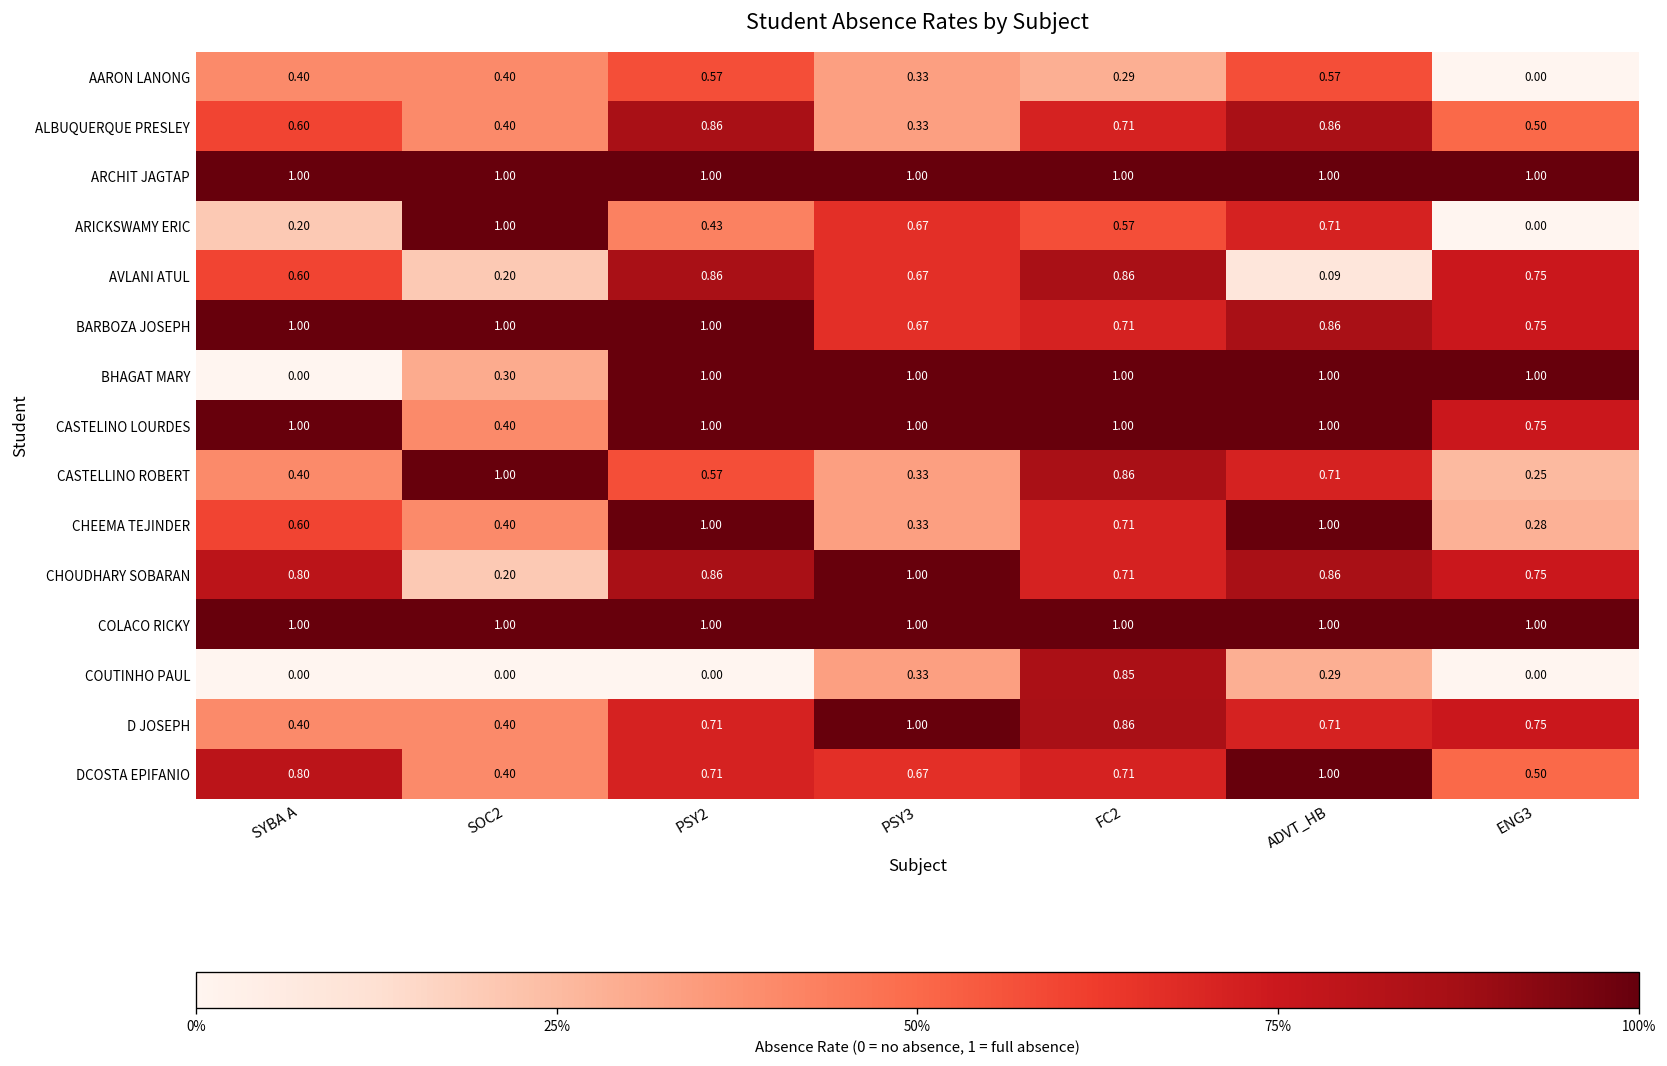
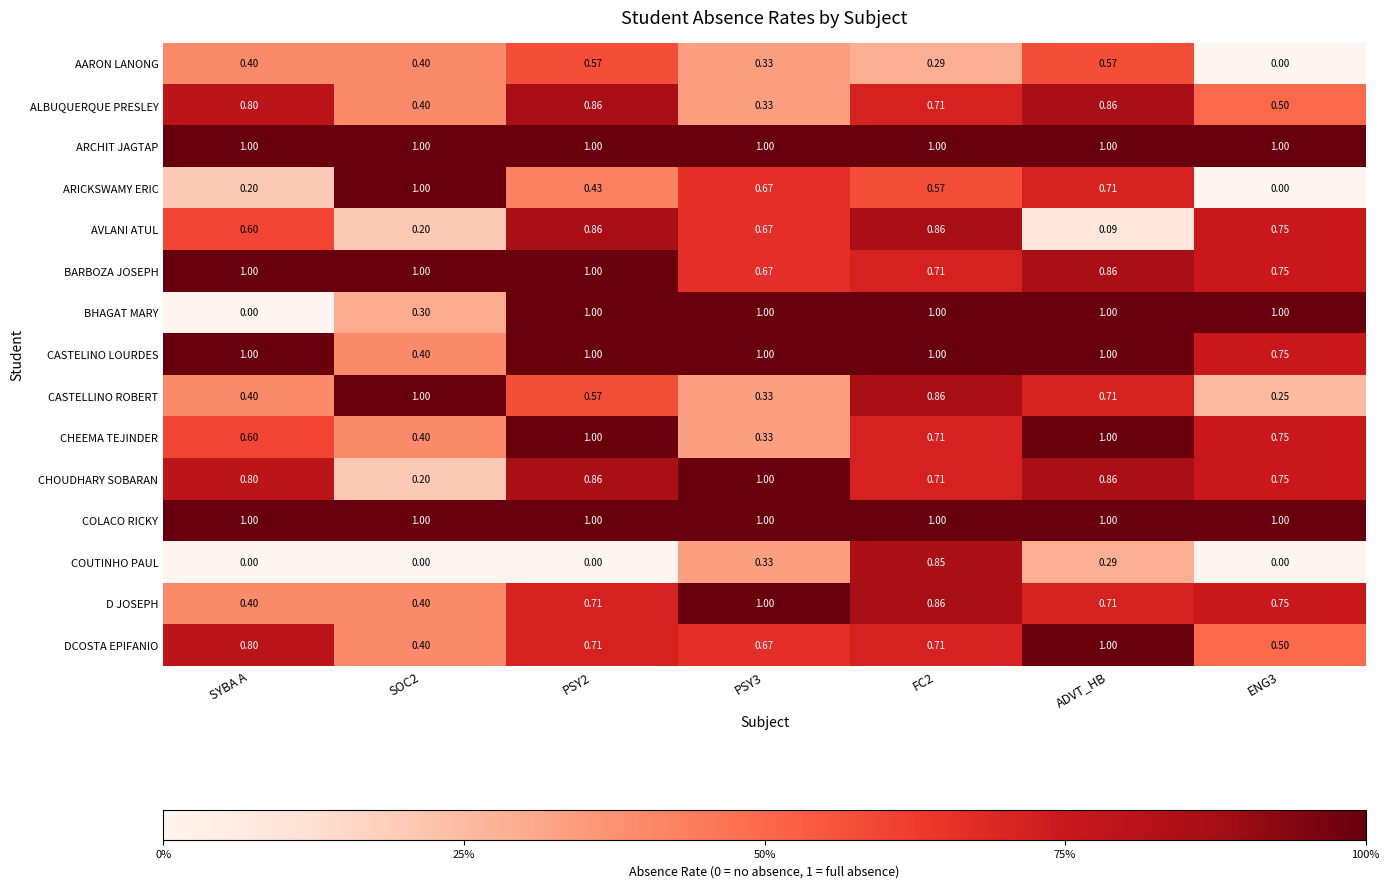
ALBUQUERQUE PRESLEY, SYBA A: 0.60 -> 0.80
CHEEMA TEJINDER, ENG3: 0.28 -> 0.75
